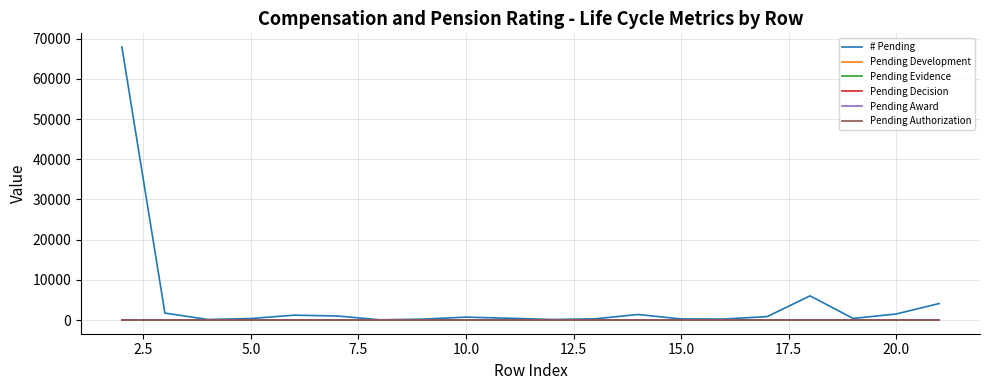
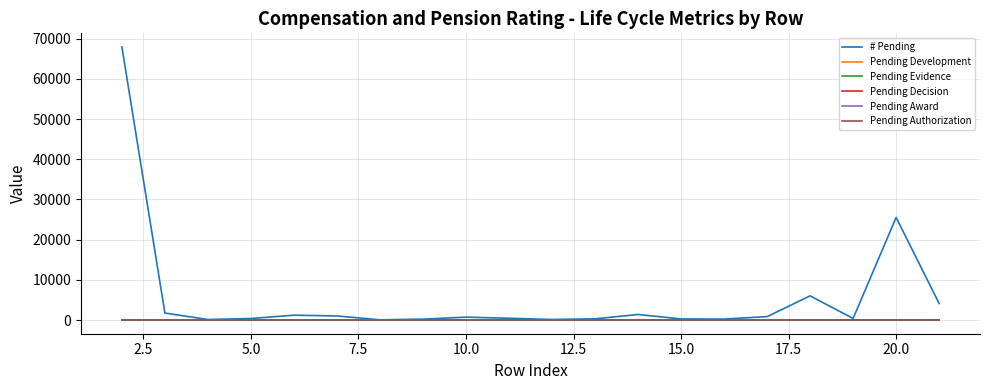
# Pending, 20.0: 2000 -> 26000
